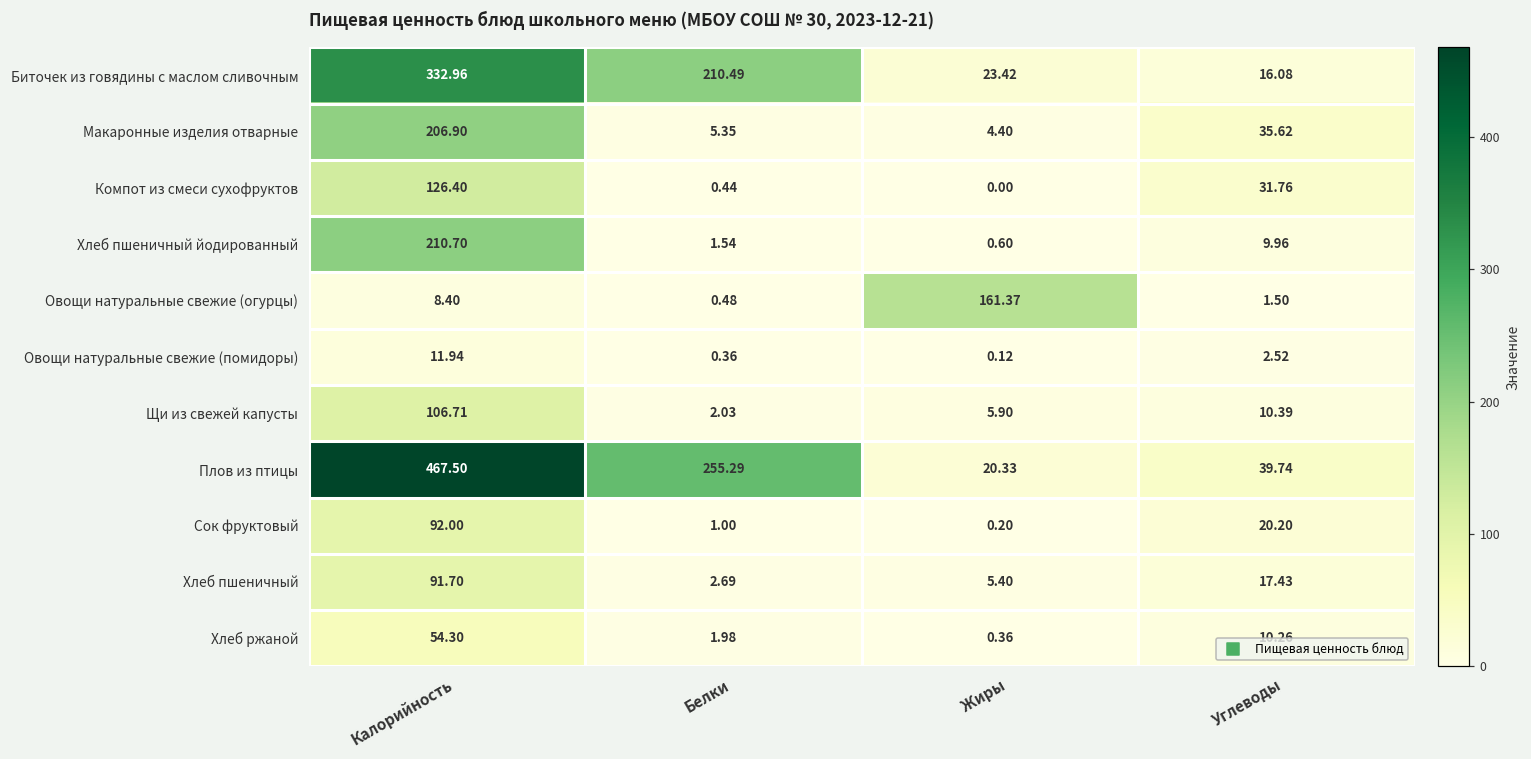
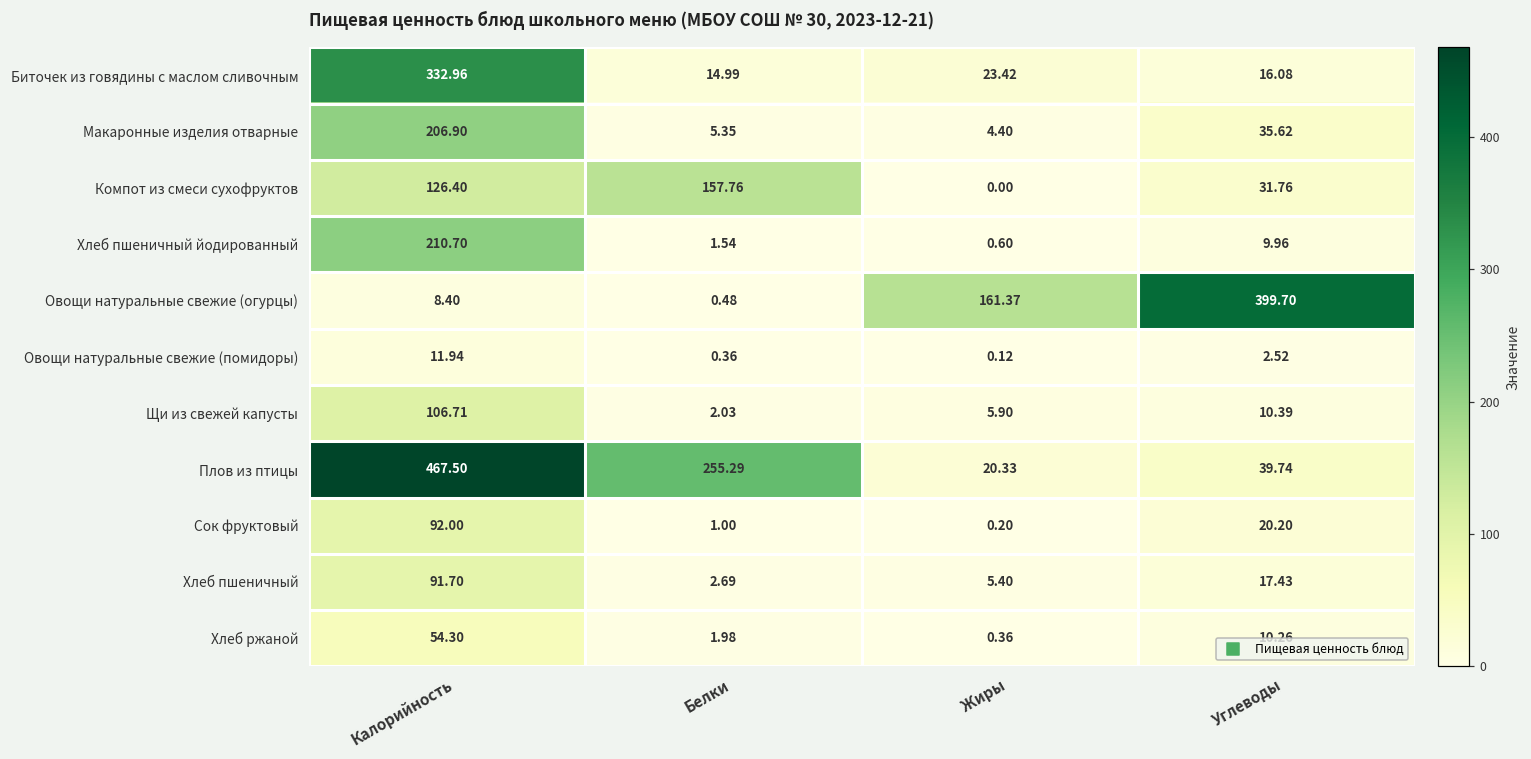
Биточек из говядины с маслом сливочным, Белки: 210.49 -> 14.99
Компот из смеси сухофруктов, Белки: 0.44 -> 157.76
Овощи натуральные свежие (огурцы), Углеводы: 1.50 -> 399.70
